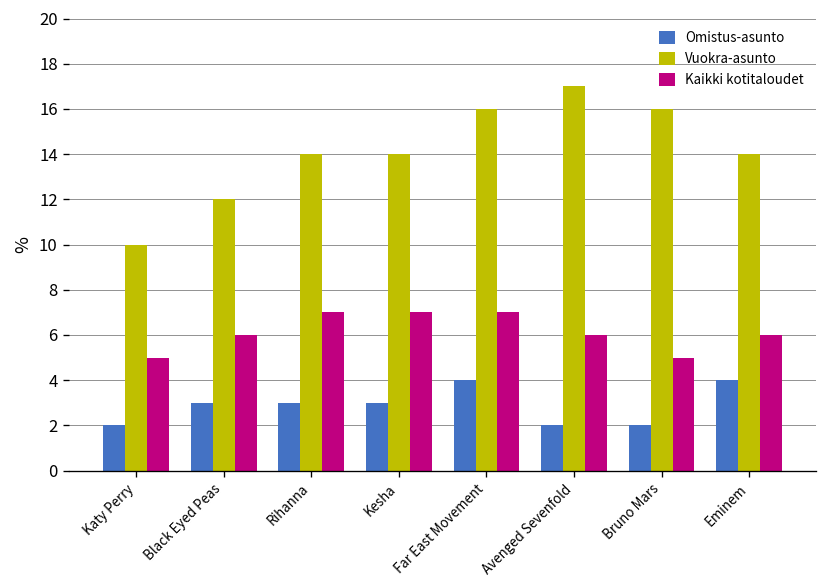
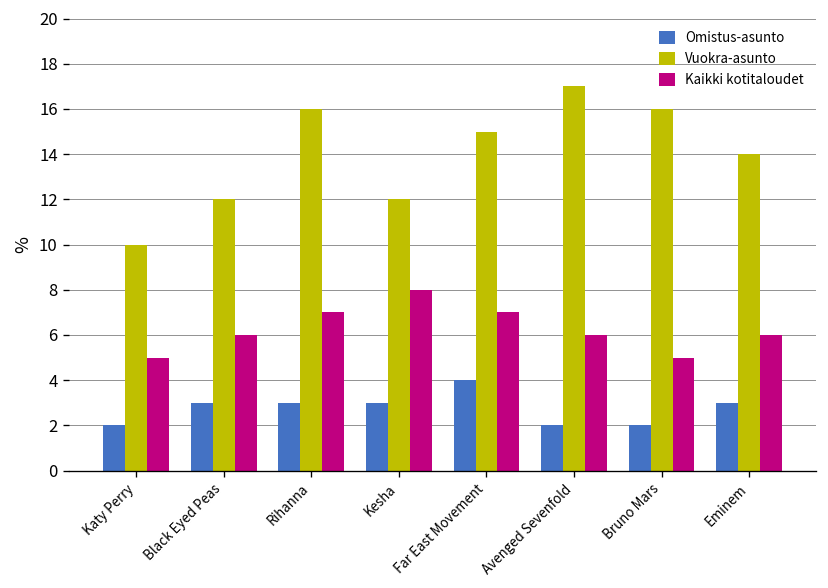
Vuokra-asunto, Rihanna: 14 -> 16
Vuokra-asunto, Kesha: 14 -> 12
Kaikki kotitaloudet, Kesha: 7 -> 8
Vuokra-asunto, Far East Movement: 16 -> 15
Omistus-asunto, Eminem: 4 -> 3
